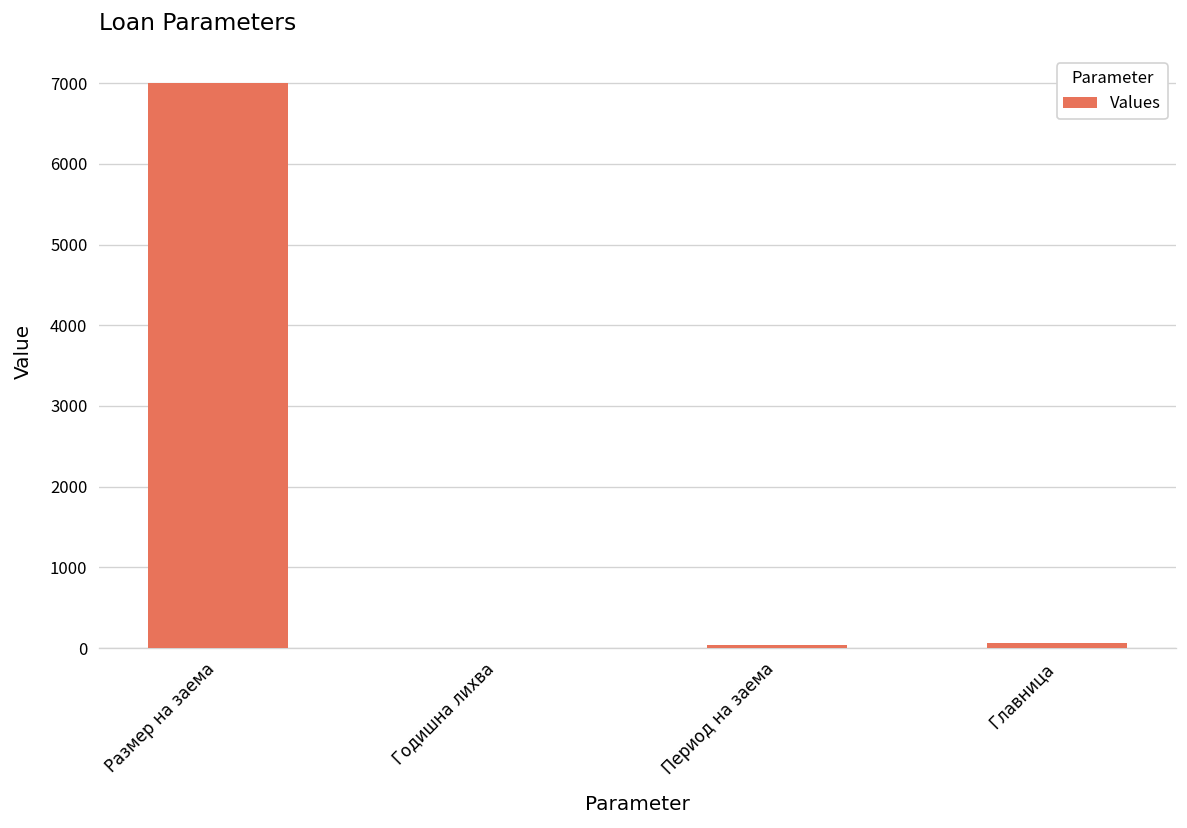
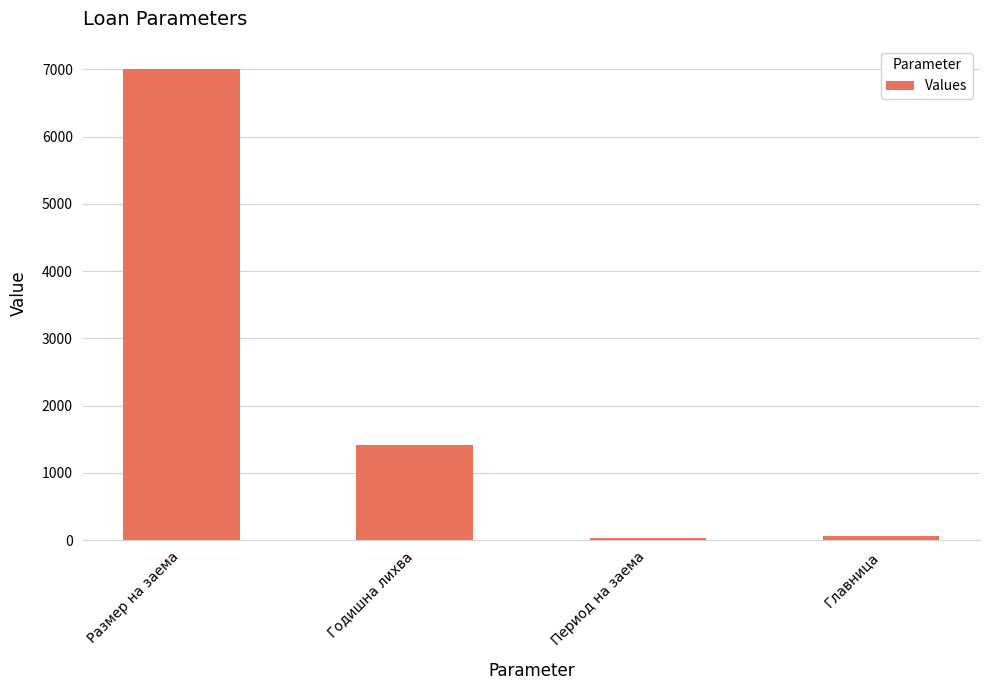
Годишна лихва: 0 -> 1400
